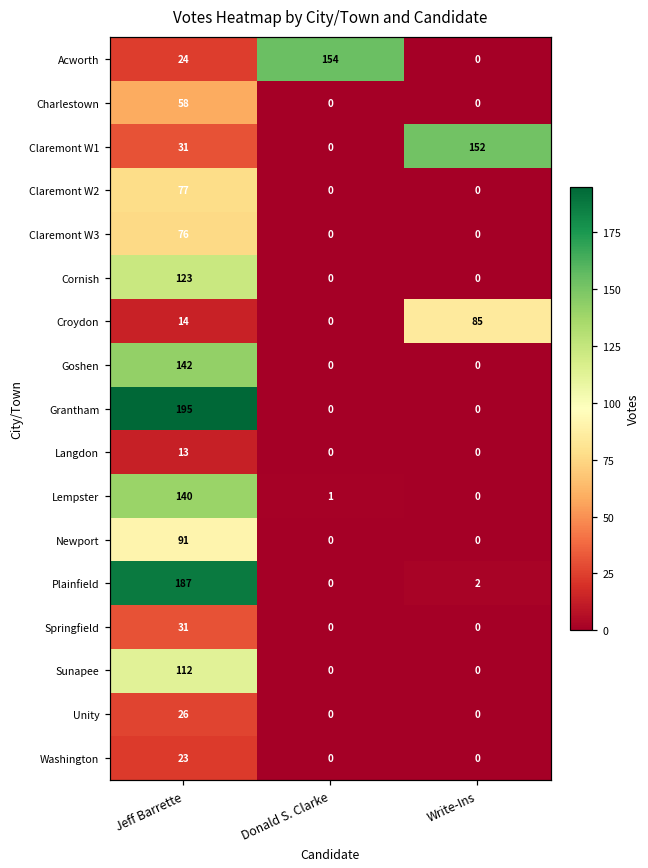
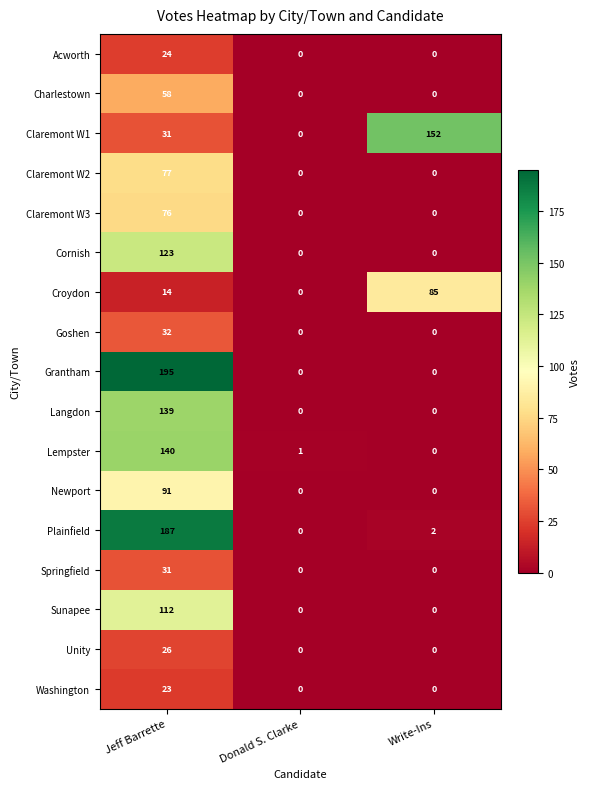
Acworth, Donald S. Clarke: 154 -> 0
Goshen, Jeff Barrette: 142 -> 32
Langdon, Jeff Barrette: 13 -> 139
